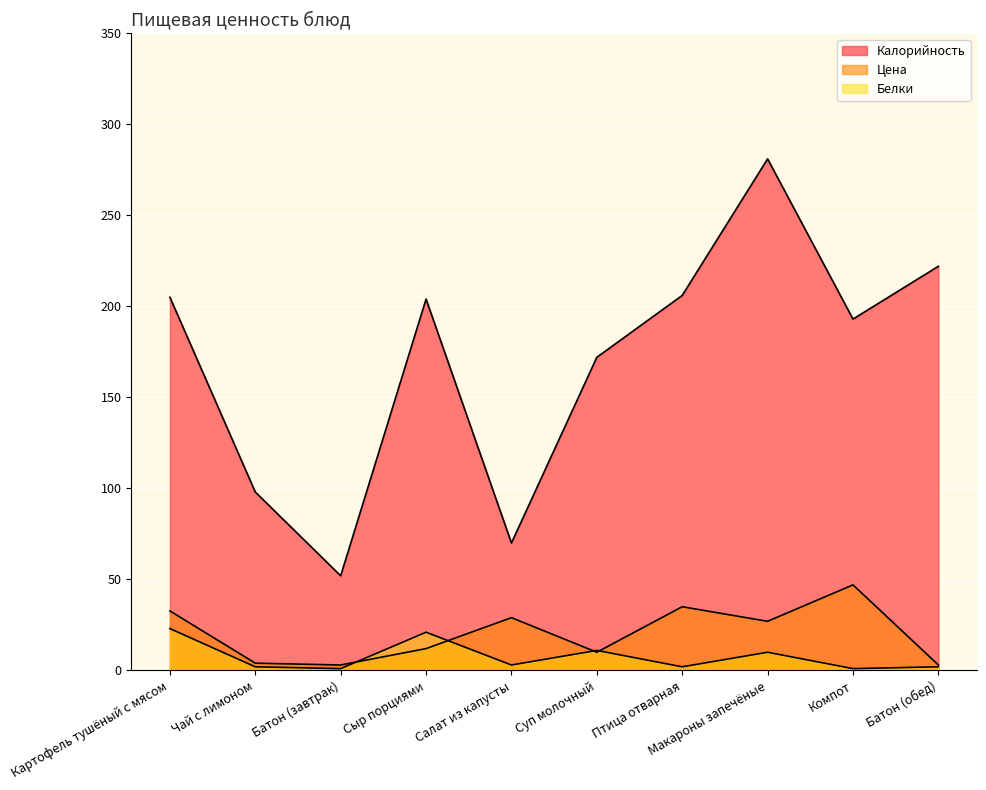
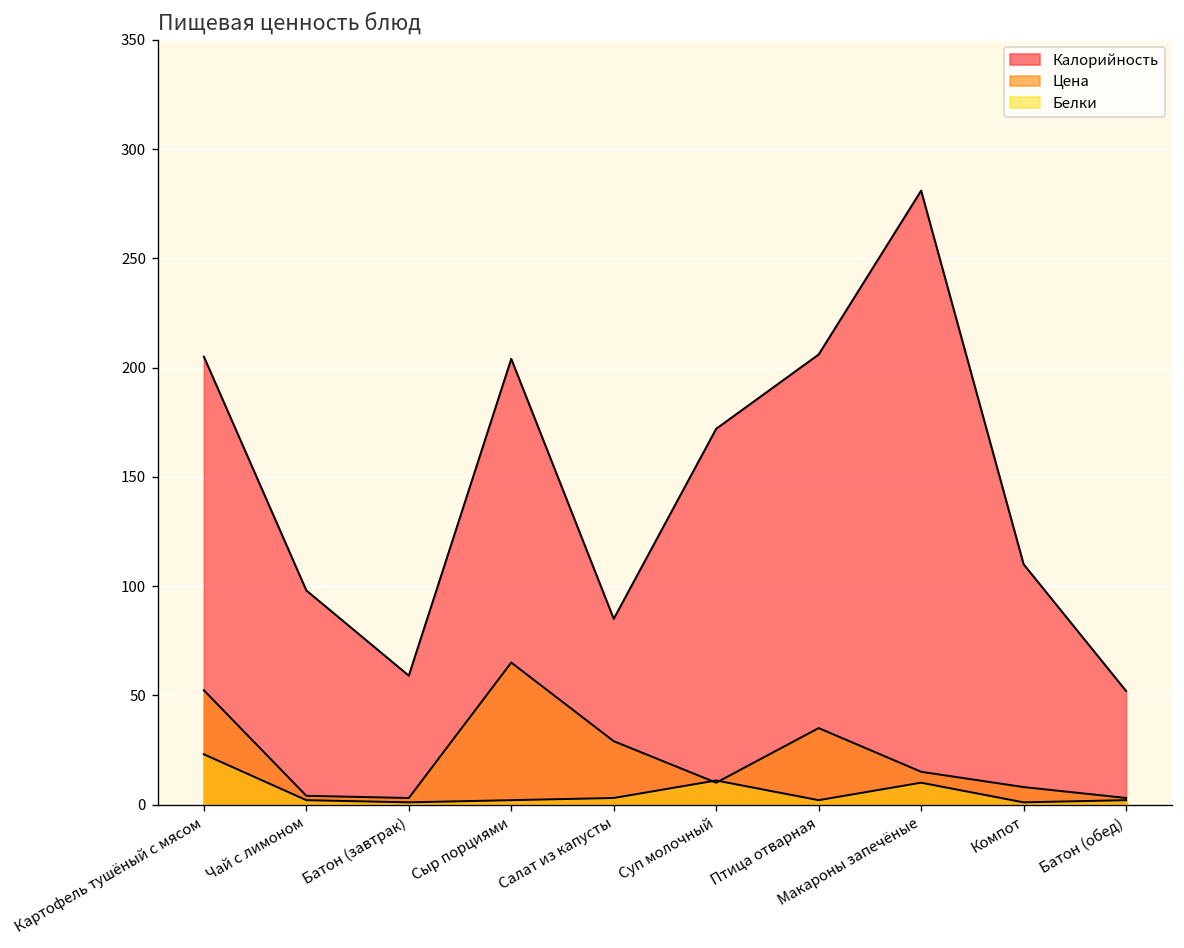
Цена, Картофель тушёный с мясом: 33 -> 52
Калорийность, Батон (завтрак): 52 -> 59
Цена, Сыр порциями: 12 -> 65
Белки, Сыр порциями: 21 -> 2
Калорийность, Салат из капусты: 70 -> 85
Цена, Макароны запечёные: 27 -> 15
Калорийность, Компот: 193 -> 110
Цена, Компот: 47 -> 8
Калорийность, Батон (обед): 222 -> 52
